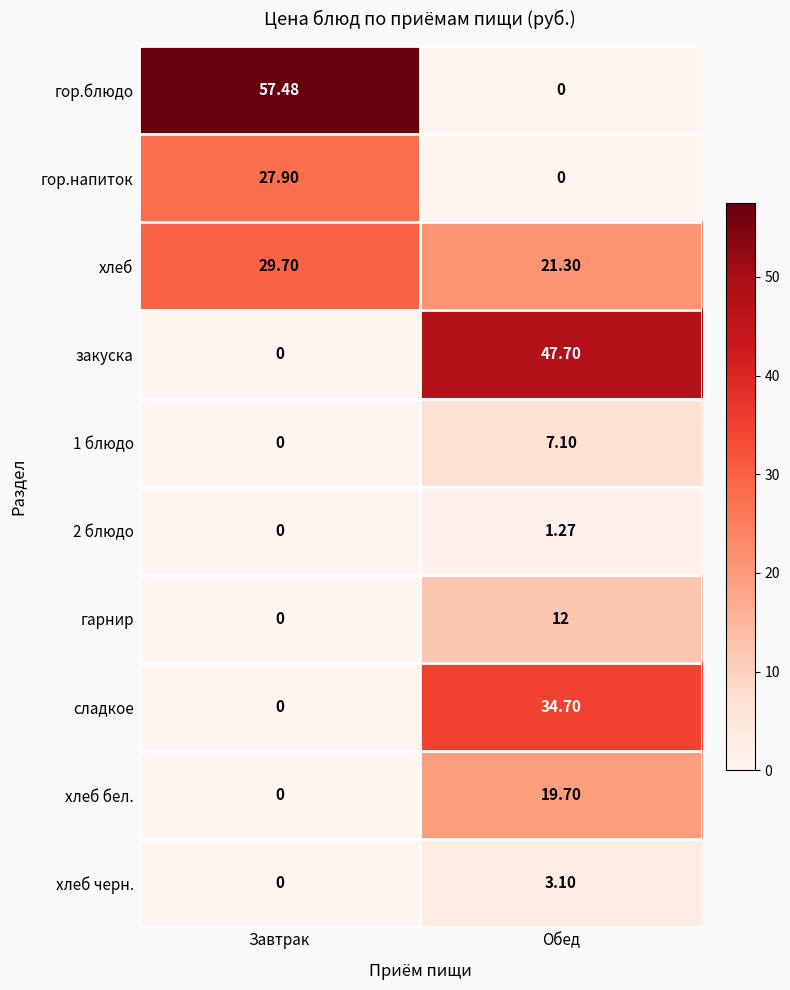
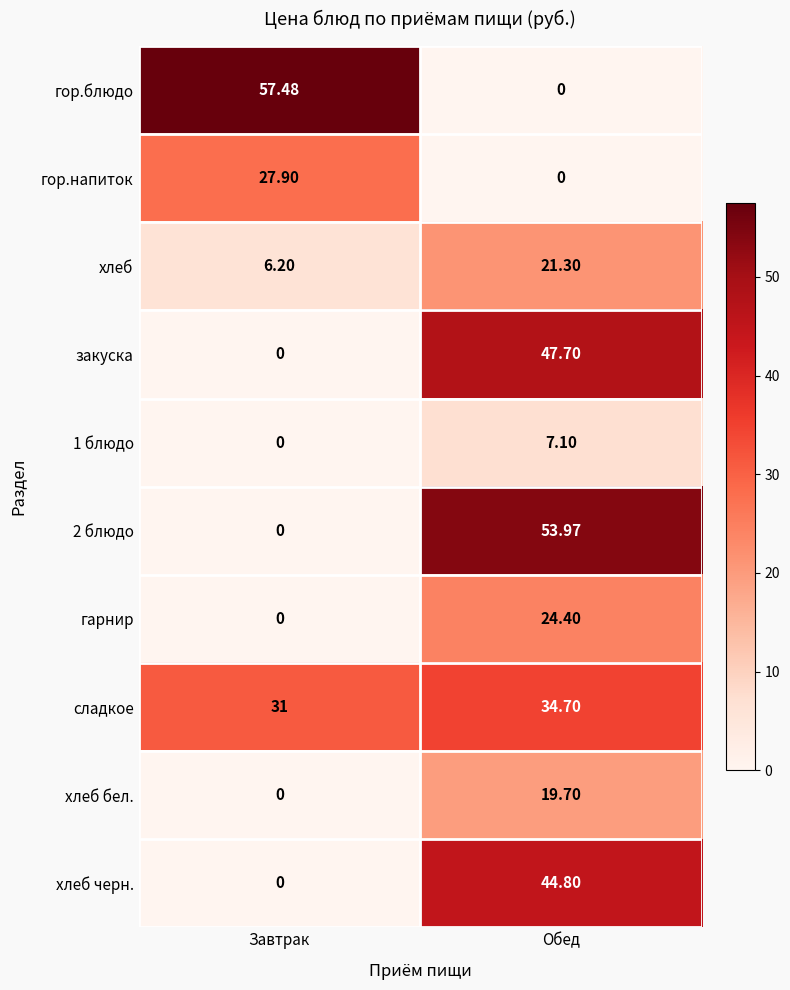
хлеб, Завтрак: 29.70 -> 6.20
2 блюдо, Обед: 1.27 -> 53.97
гарнир, Обед: 12 -> 24.40
сладкое, Завтрак: 0 -> 31
хлеб черн., Обед: 3.10 -> 44.80
